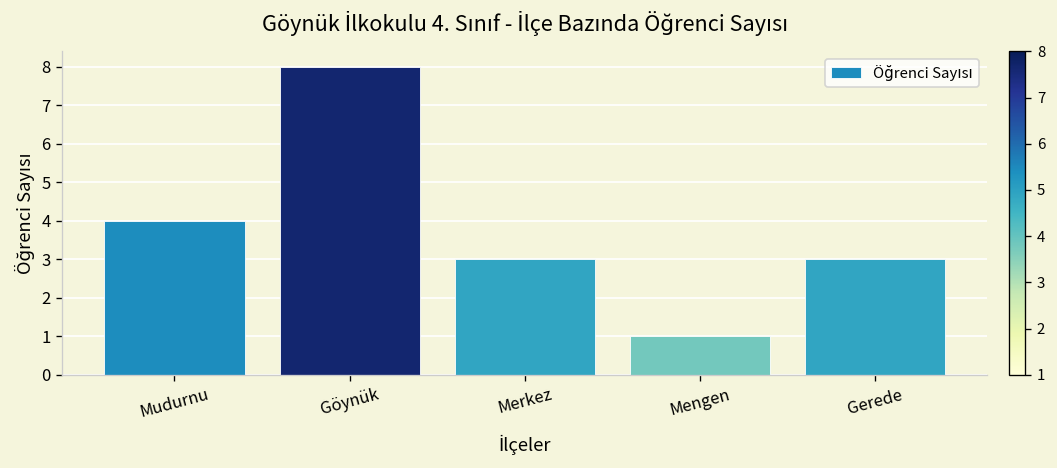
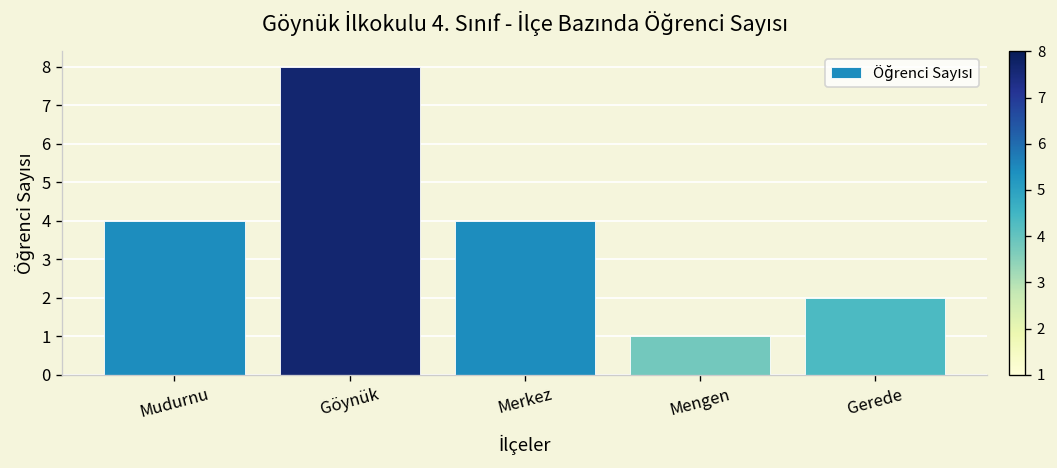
Merkez: 3 -> 4
Gerede: 3 -> 2
